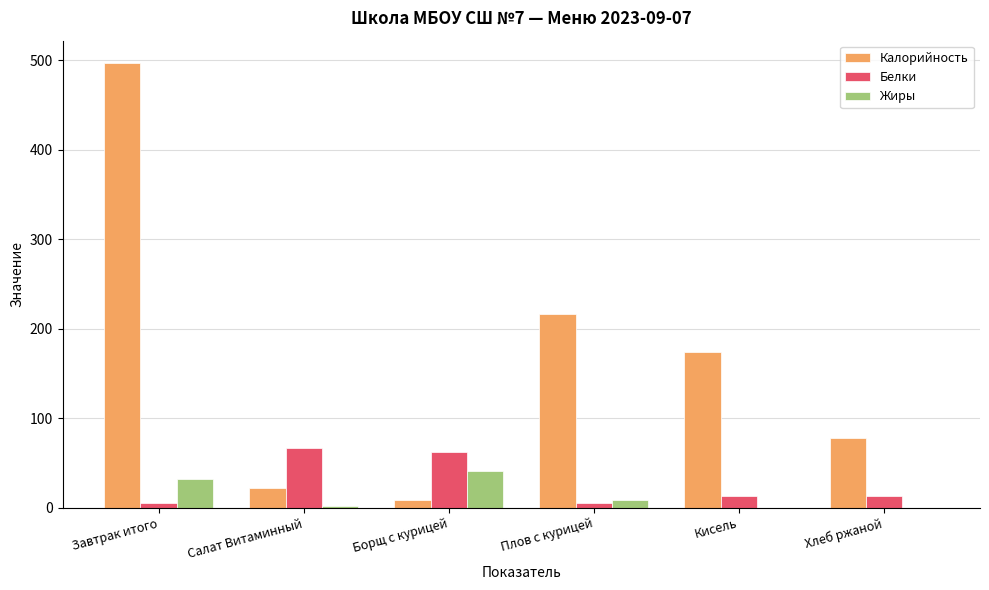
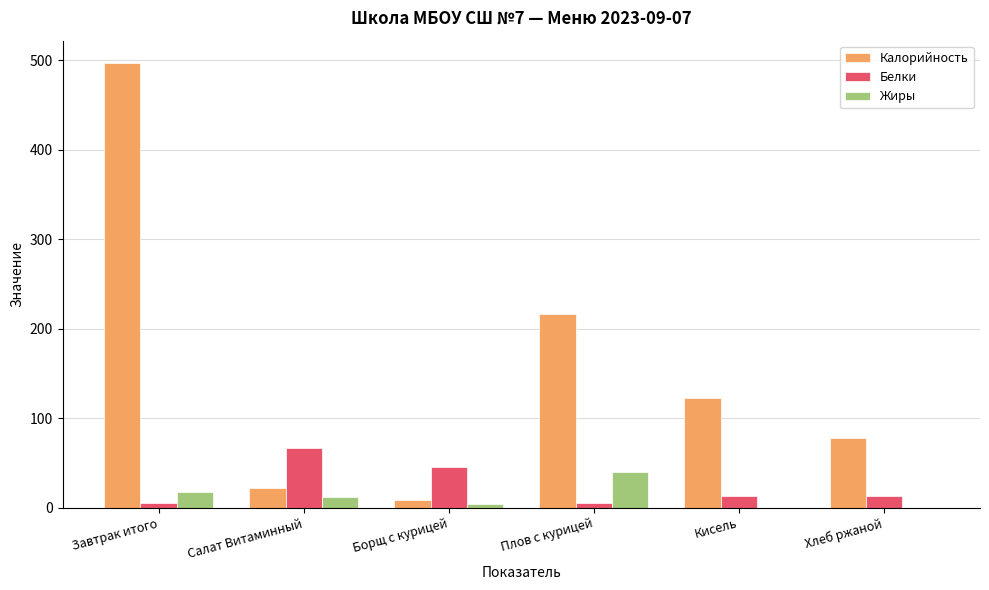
Жиры, Завтрак итого: 30 -> 20
Жиры, Салат Витаминный: 0 -> 10
Белки, Борщ с курицей: 60 -> 50
Жиры, Борщ с курицей: 40 -> 0
Жиры, Плов с курицей: 10 -> 40
Калорийность, Кисель: 170 -> 120
